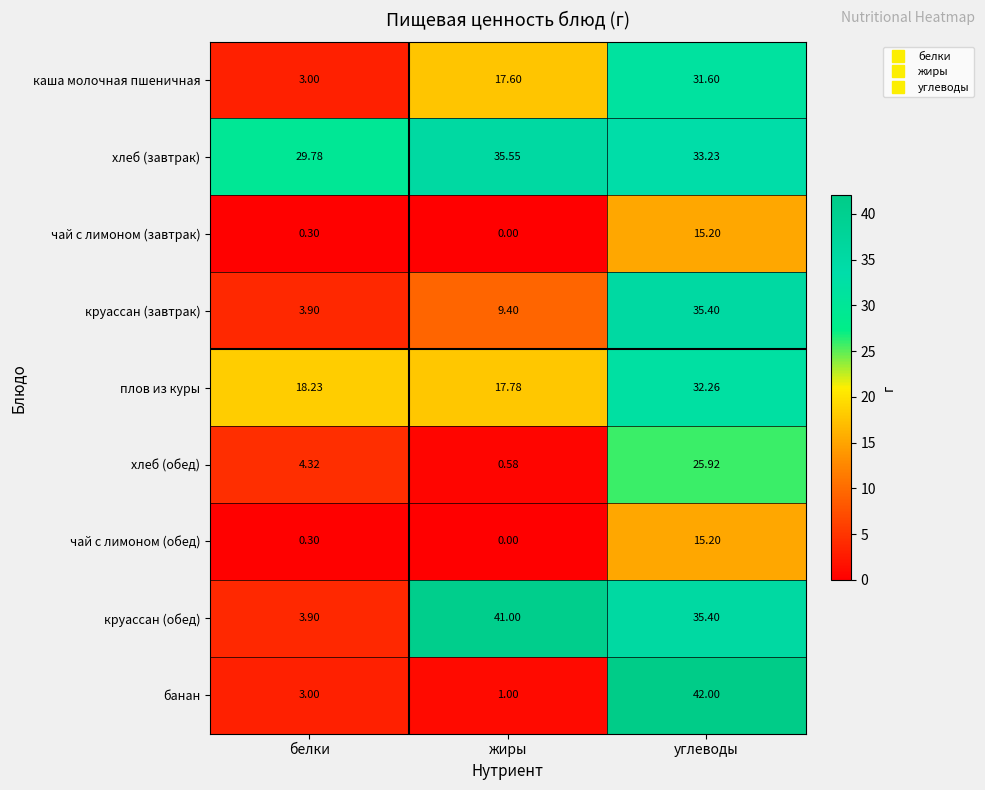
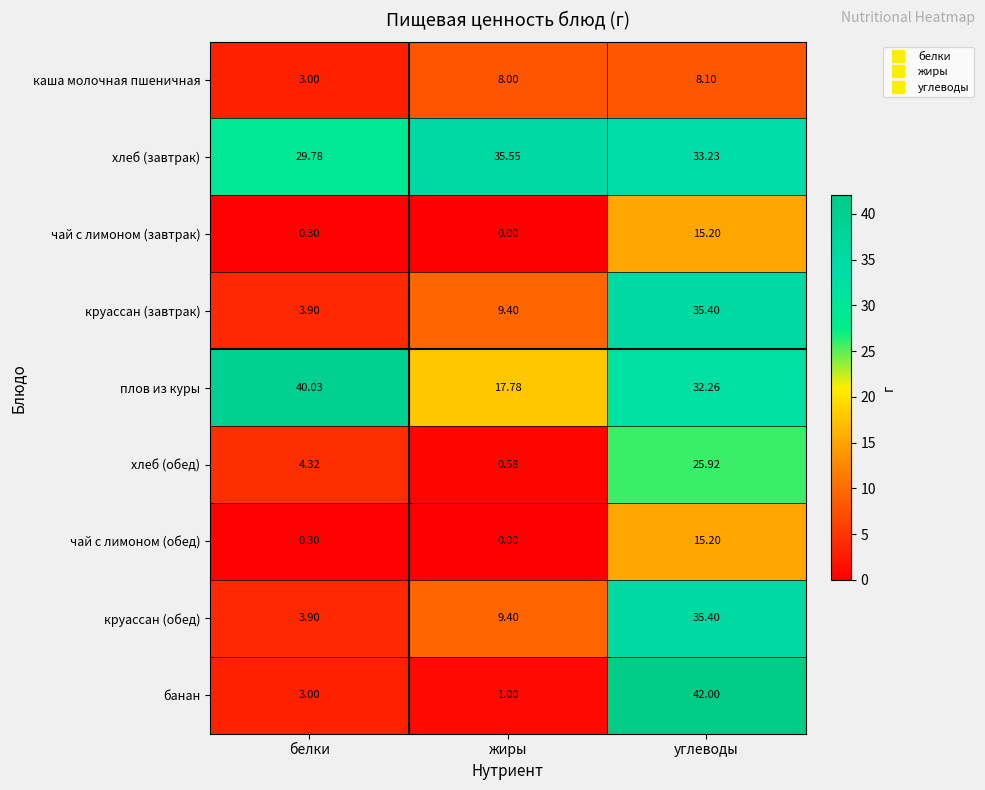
каша молочная пшеничная, жиры: 17.60 -> 8.00
каша молочная пшеничная, углеводы: 31.60 -> 8.10
плов из куры, белки: 18.23 -> 40.03
круассан (обед), жиры: 41.00 -> 9.40
